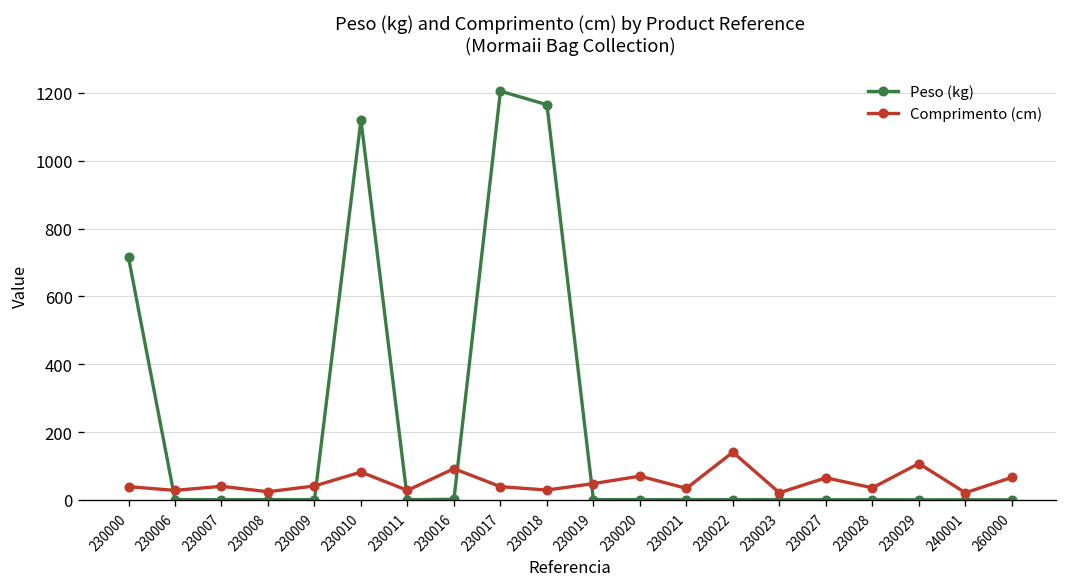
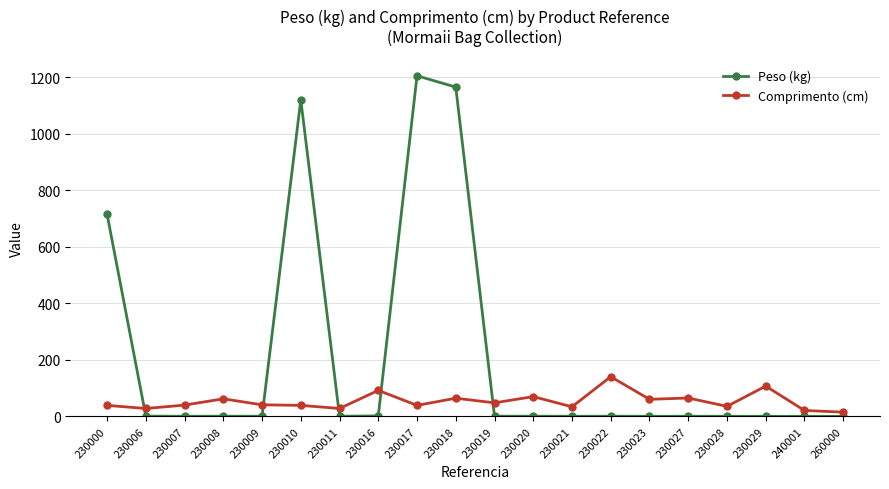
Comprimento (cm), 230008: 20 -> 60
Comprimento (cm), 230010: 80 -> 40
Comprimento (cm), 230018: 30 -> 60
Comprimento (cm), 230023: 20 -> 60
Comprimento (cm), 260000: 70 -> 20
